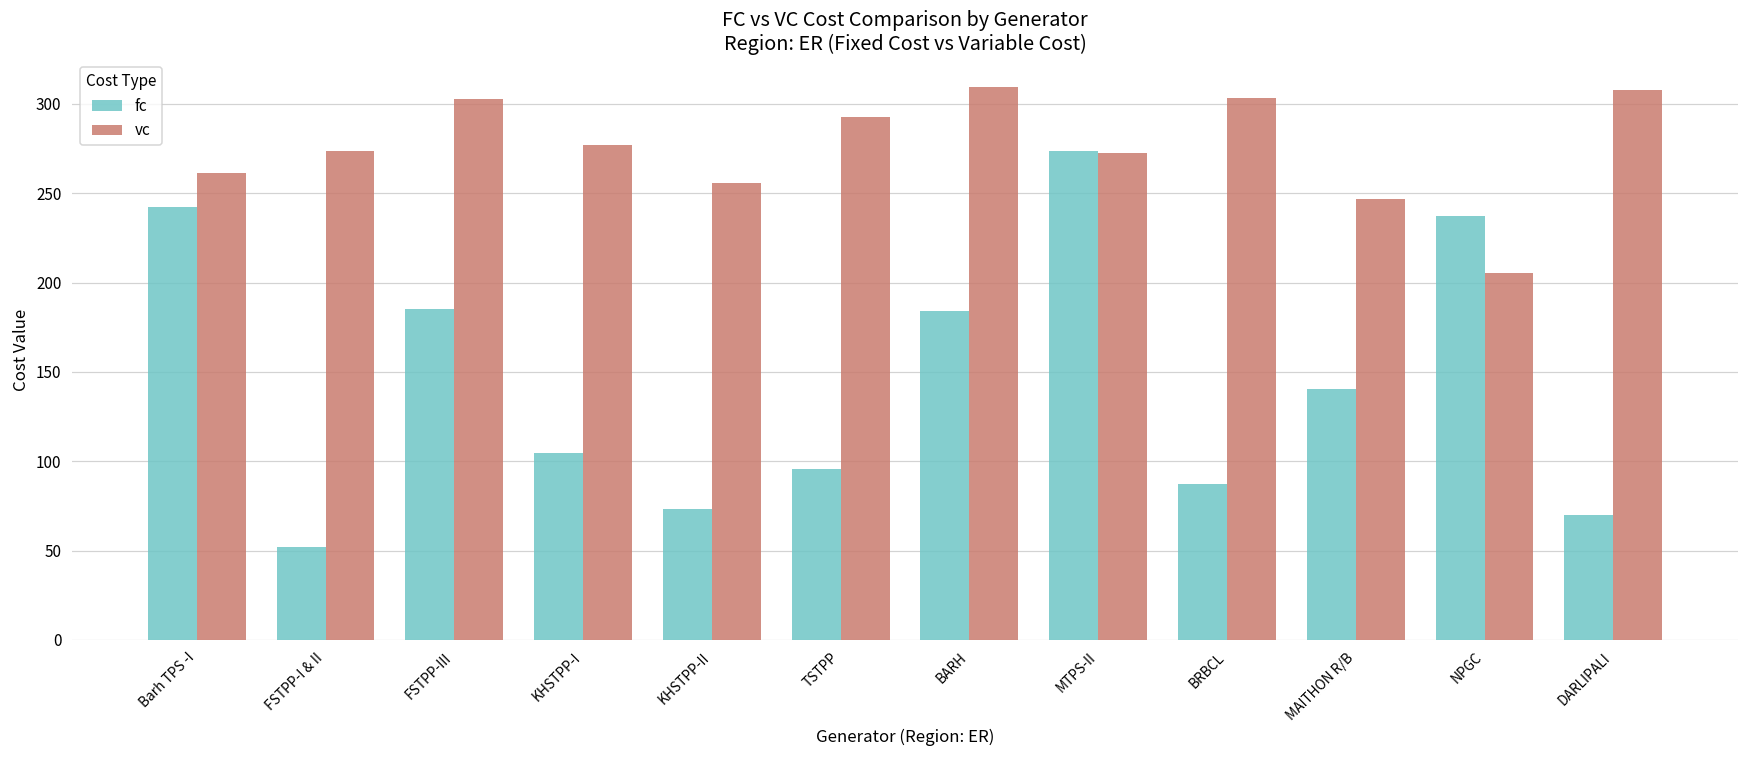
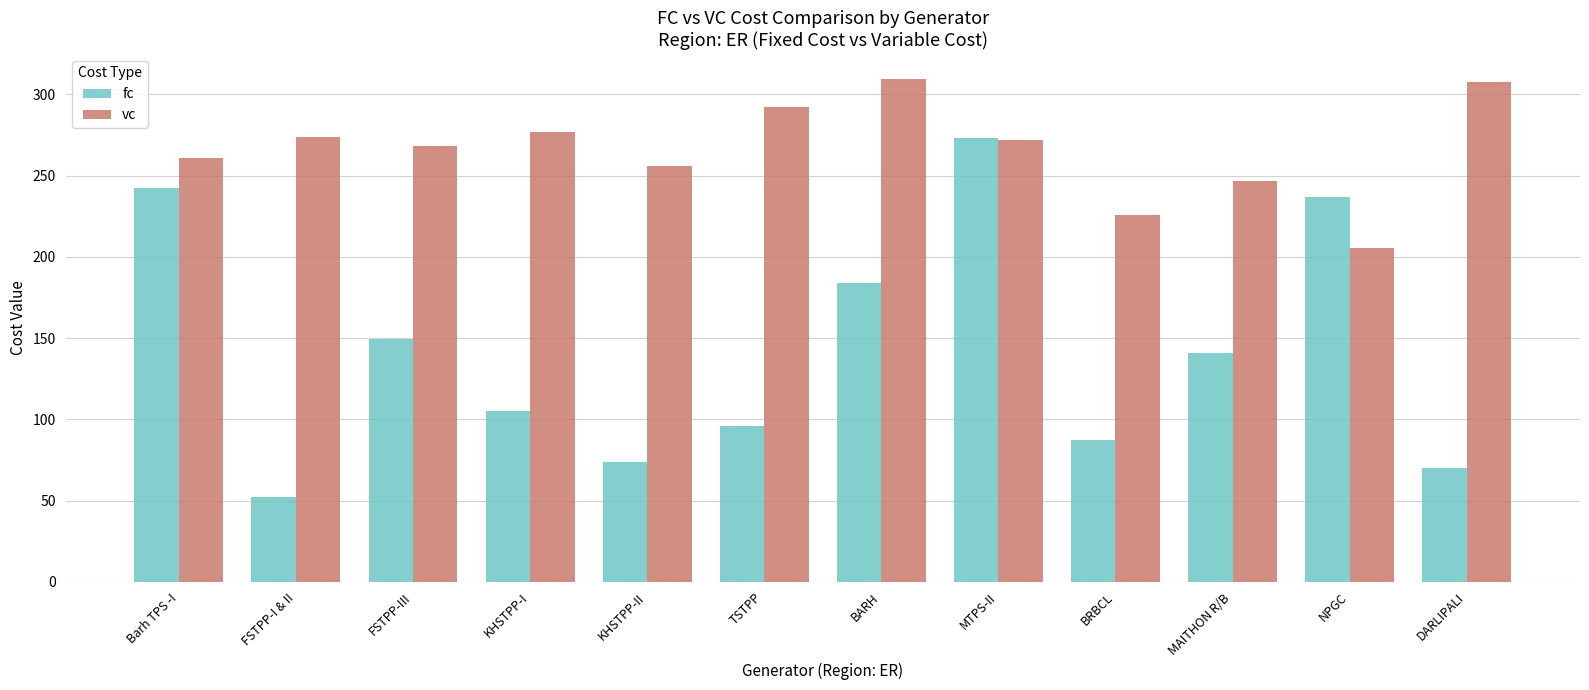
fc, FSTPP-III: 185 -> 149
vc, FSTPP-III: 303 -> 269
vc, BRBCL: 303 -> 226
